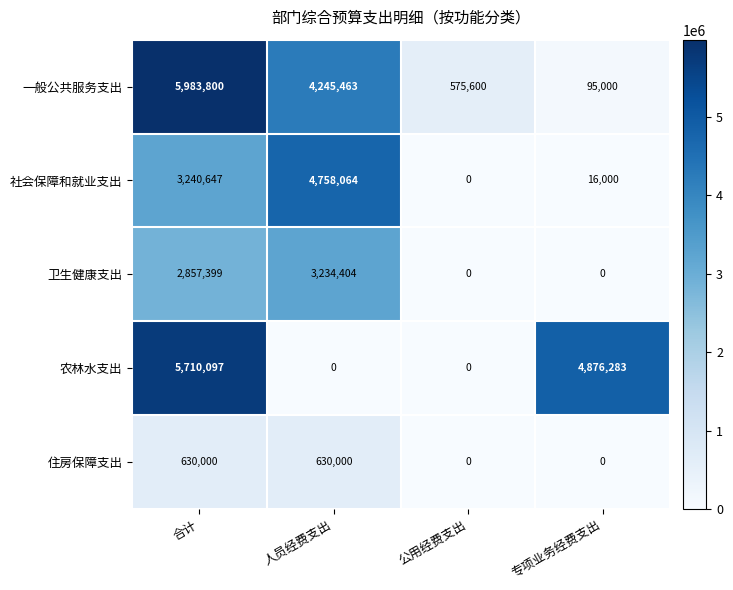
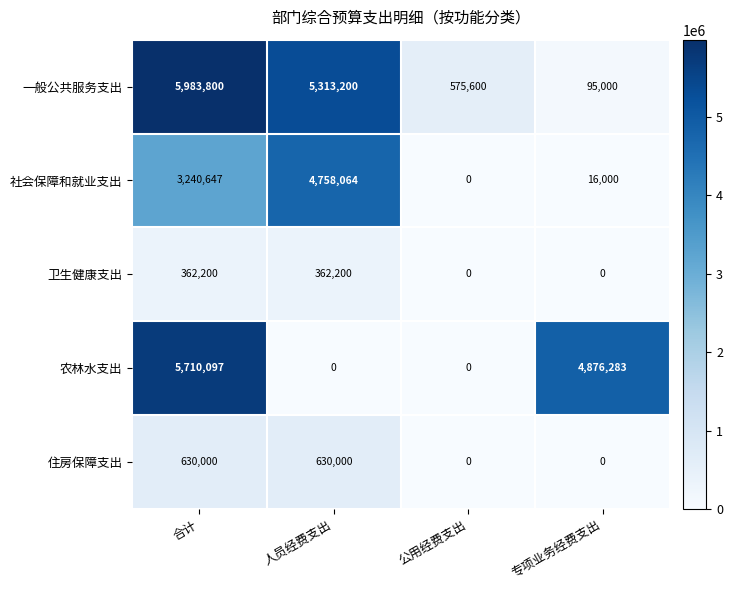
一般公共服务支出, 人员经费支出: 4,245,463 -> 5,313,200
卫生健康支出, 合计: 2,857,399 -> 362,200
卫生健康支出, 人员经费支出: 3,234,404 -> 362,200
